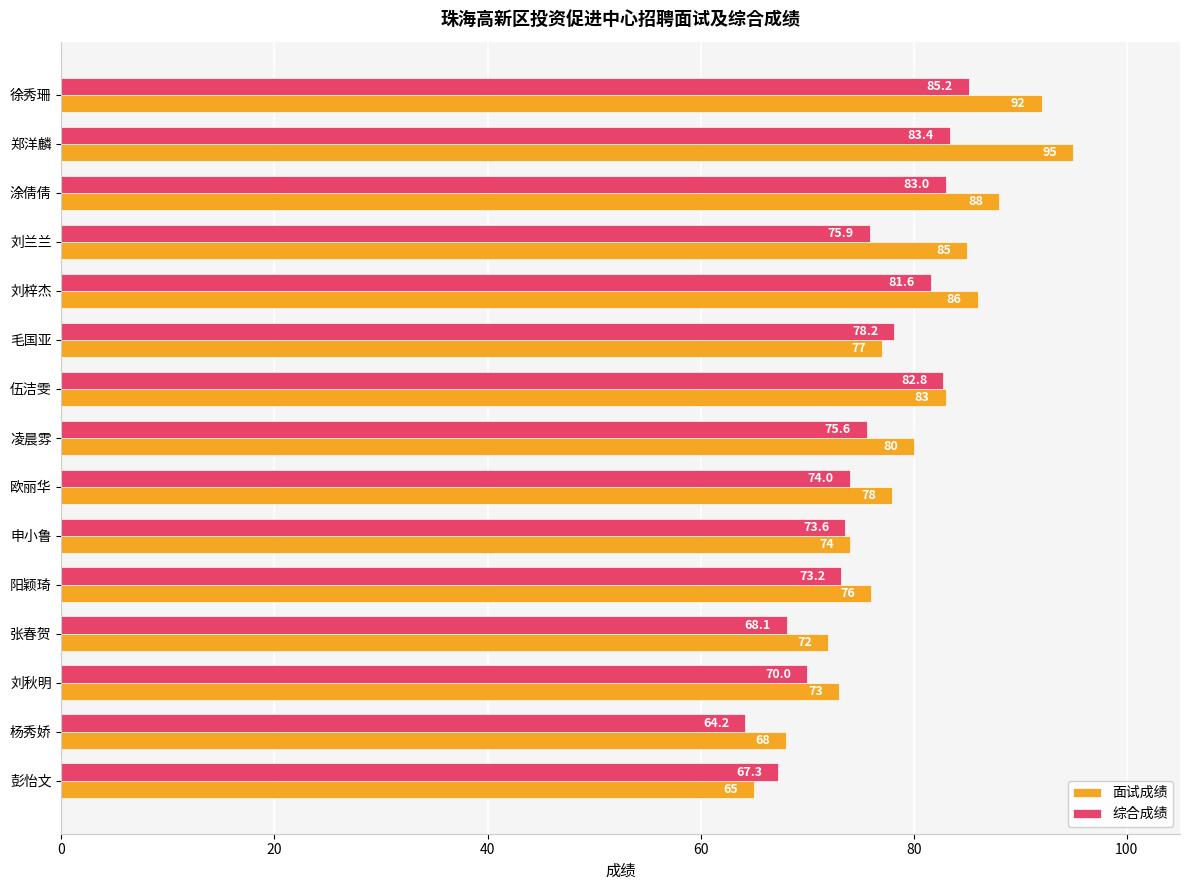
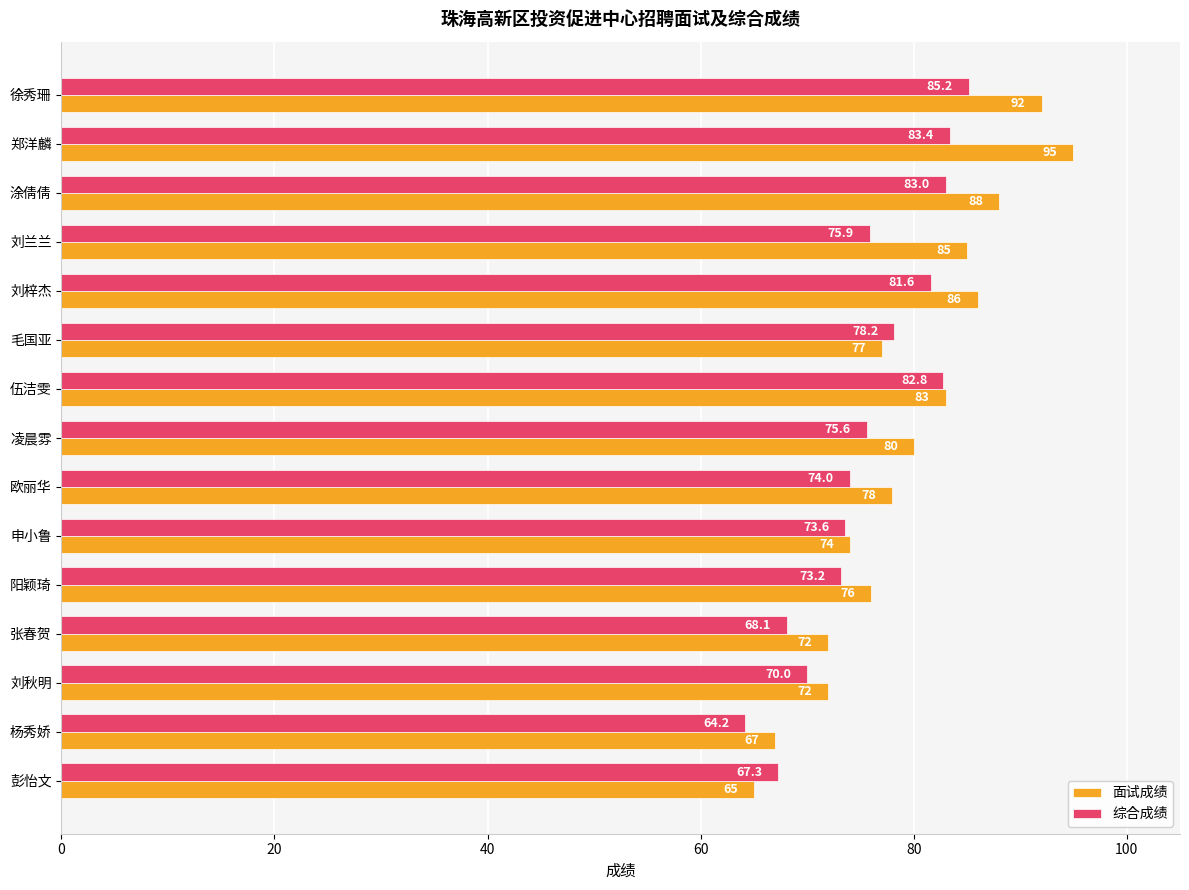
面试成绩, 刘秋明: 73 -> 72
面试成绩, 杨秀娇: 68 -> 67
